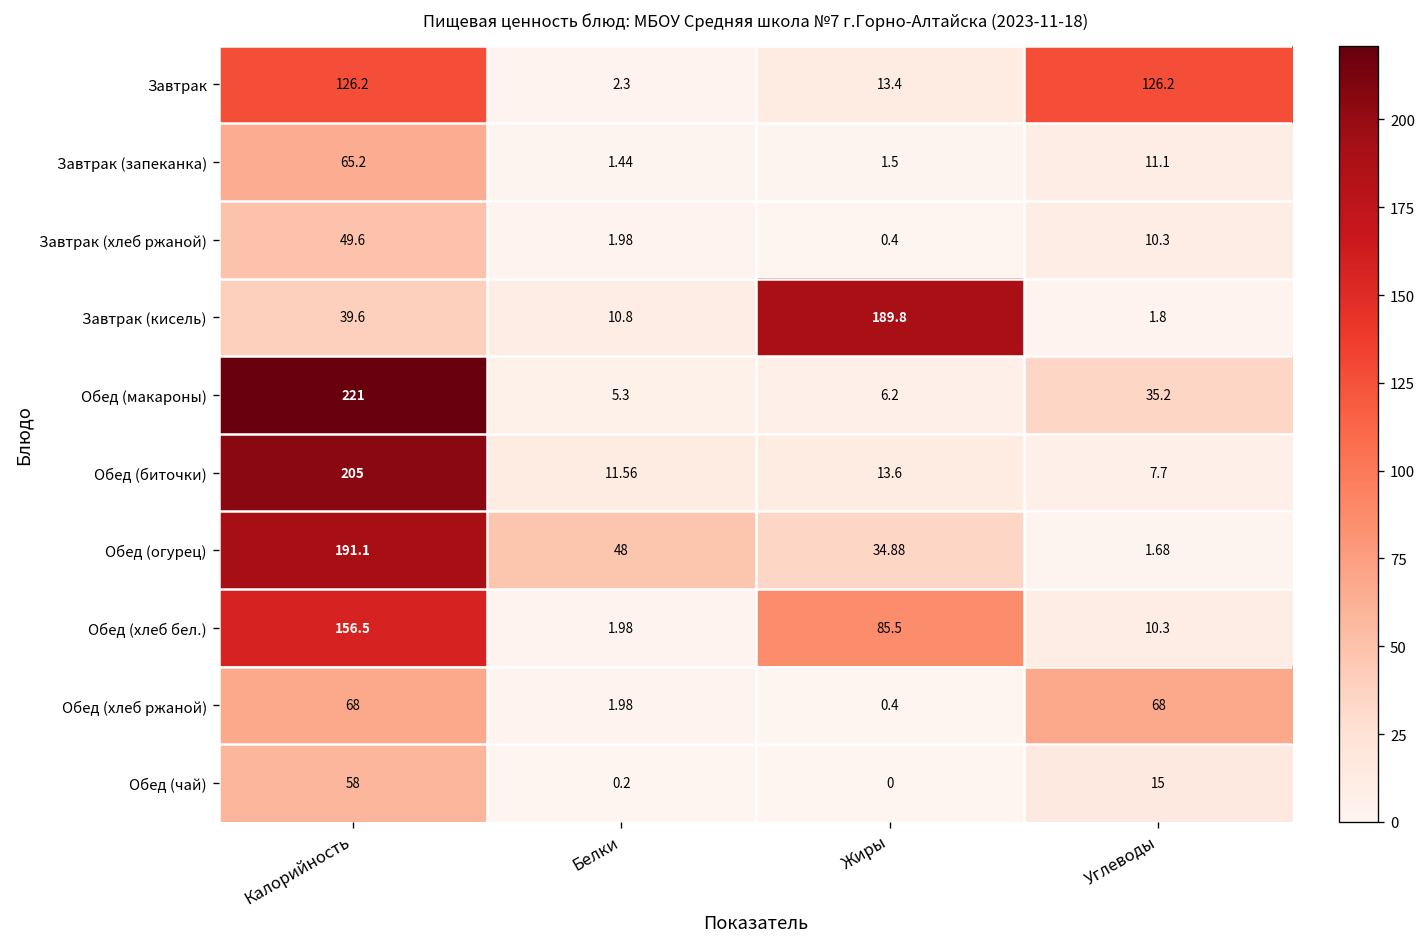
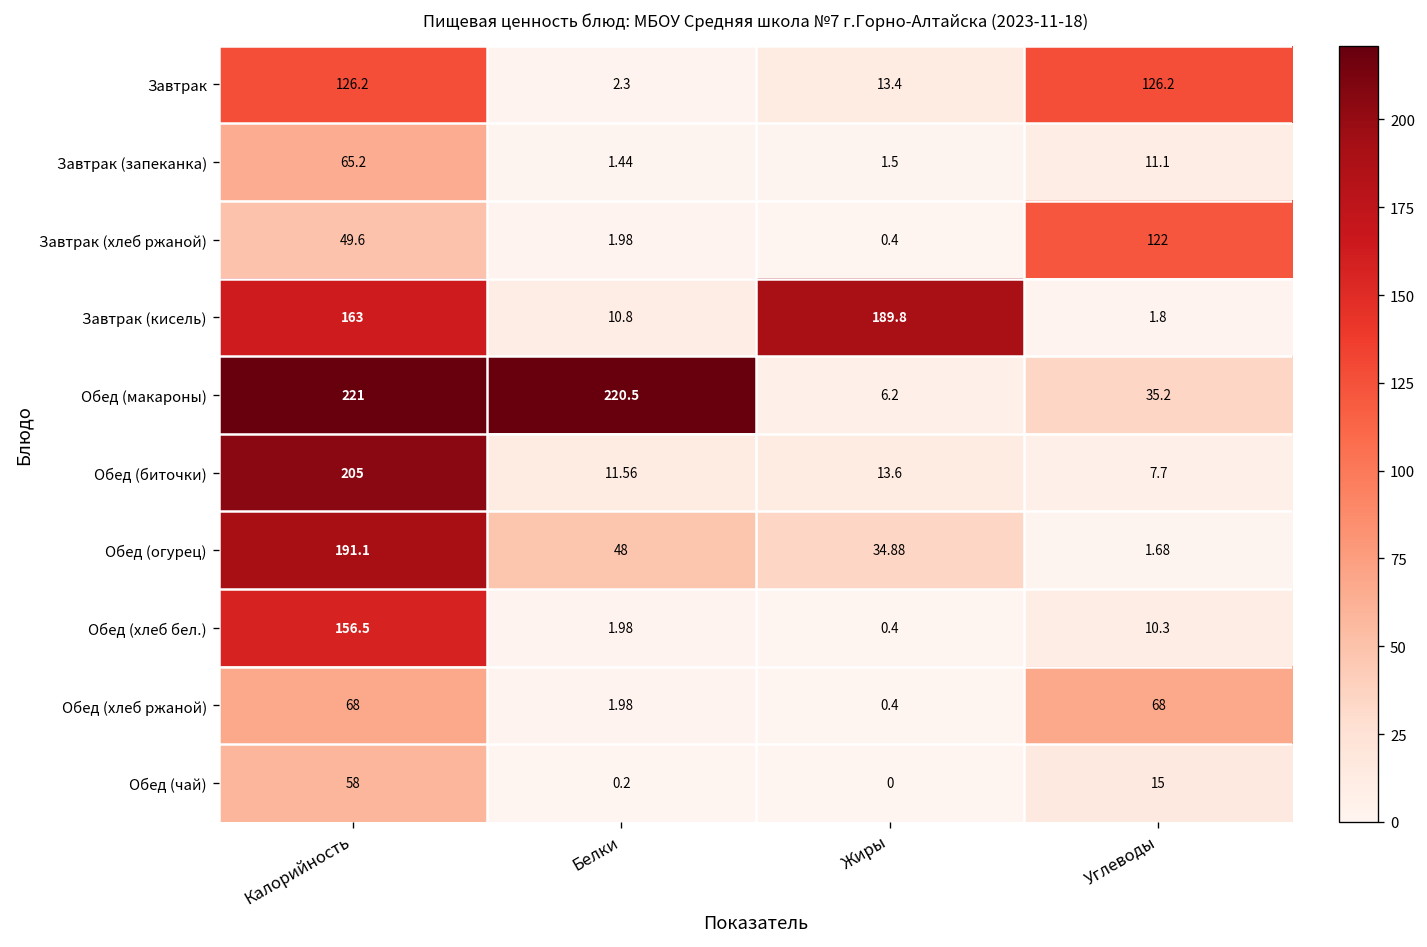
Завтрак (хлеб ржаной), Углеводы: 10.3 -> 122
Завтрак (кисель), Калорийность: 39.6 -> 163
Обед (макароны), Белки: 5.3 -> 220.5
Обед (хлеб бел.), Жиры: 85.5 -> 0.4
